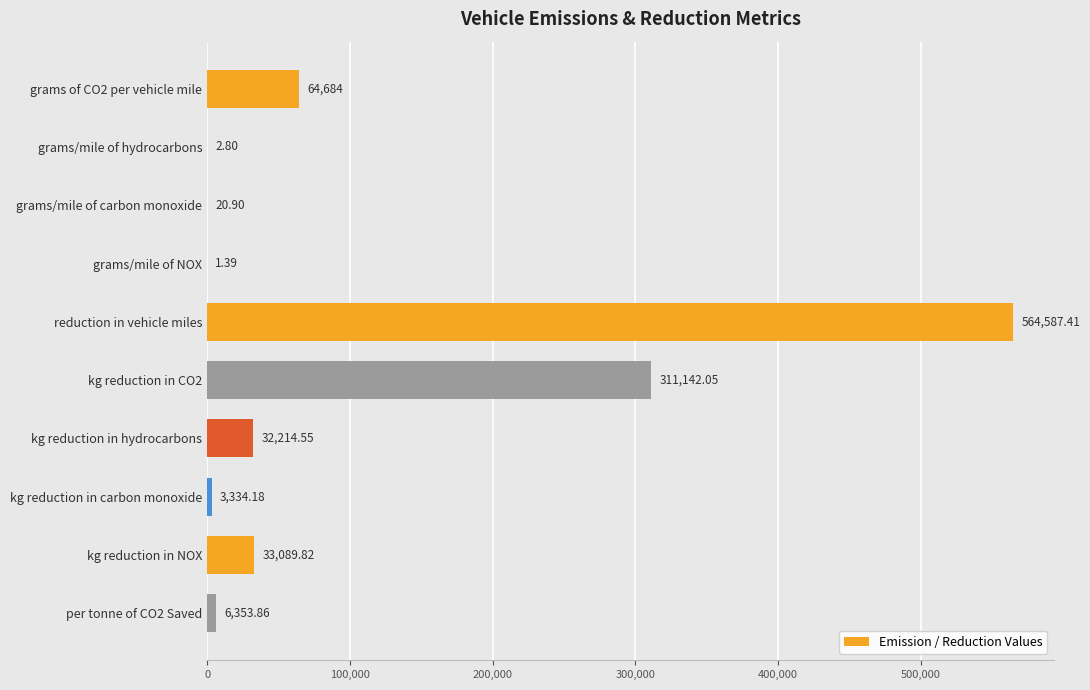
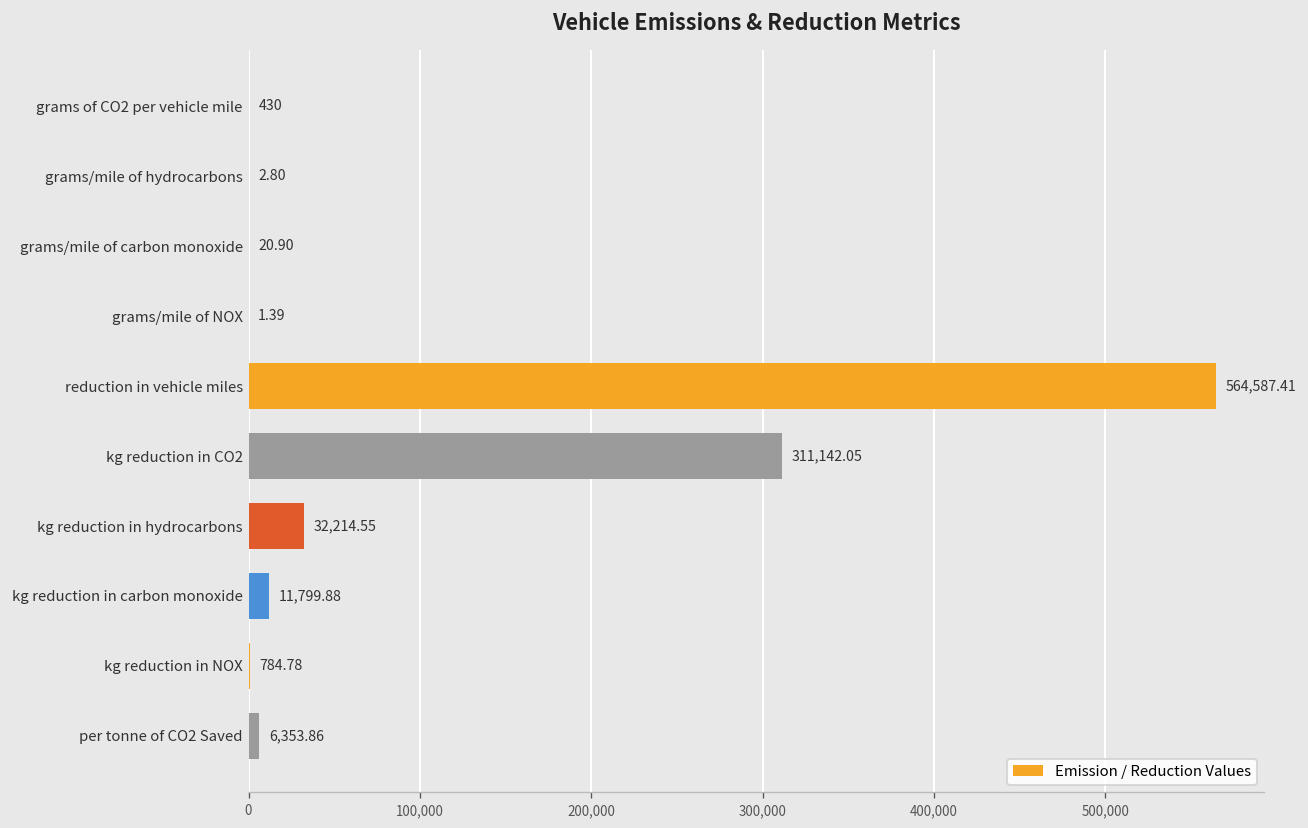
grams of CO2 per vehicle mile: 64,684 -> 430
kg reduction in carbon monoxide: 3,334.18 -> 11,799.88
kg reduction in NOX: 33,089.82 -> 784.78
